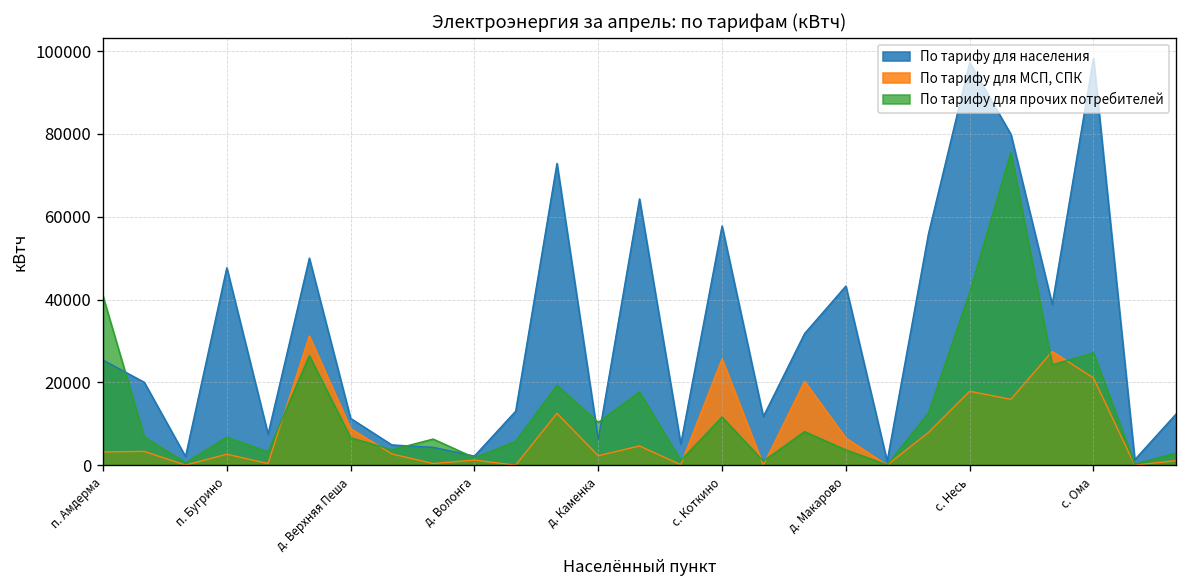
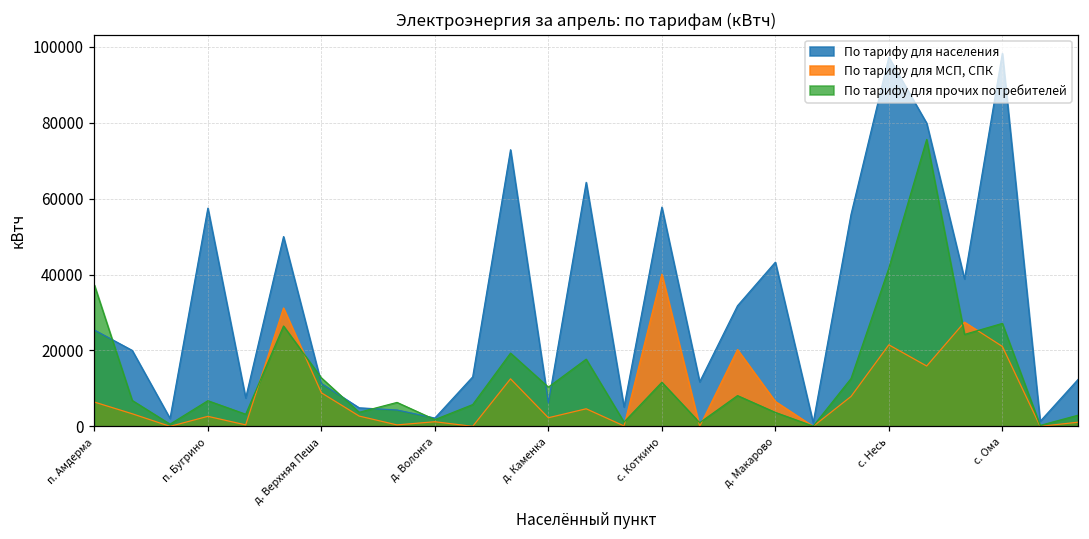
По тарифу для МСП, СПК, п. Амдерма: 3000 -> 6000
По тарифу для прочих потребителей, п. Амдерма: 41000 -> 37000
По тарифу для населения, п. Бугрино: 48000 -> 57000
По тарифу для прочих потребителей, д. Верхняя Пеша: 7000 -> 13000
По тарифу для МСП, СПК, с. Коткино: 26000 -> 40000
По тарифу для МСП, СПК, с. Несь: 18000 -> 21000
